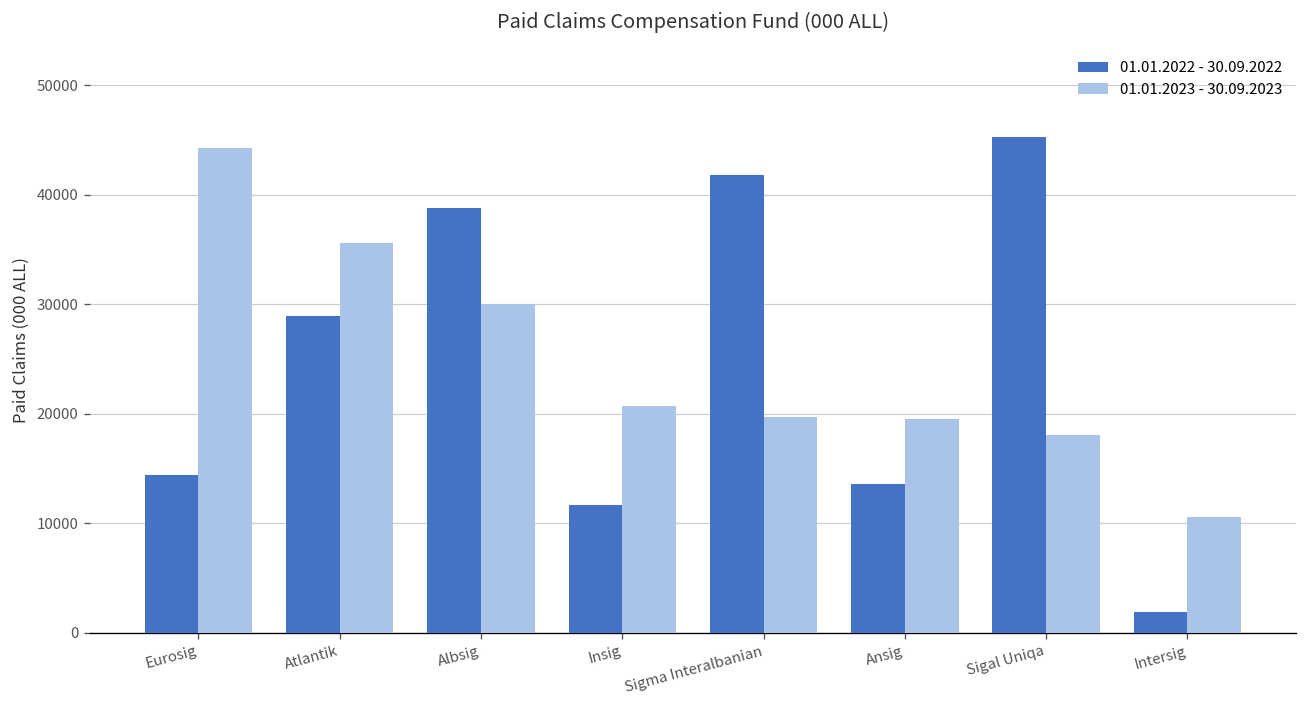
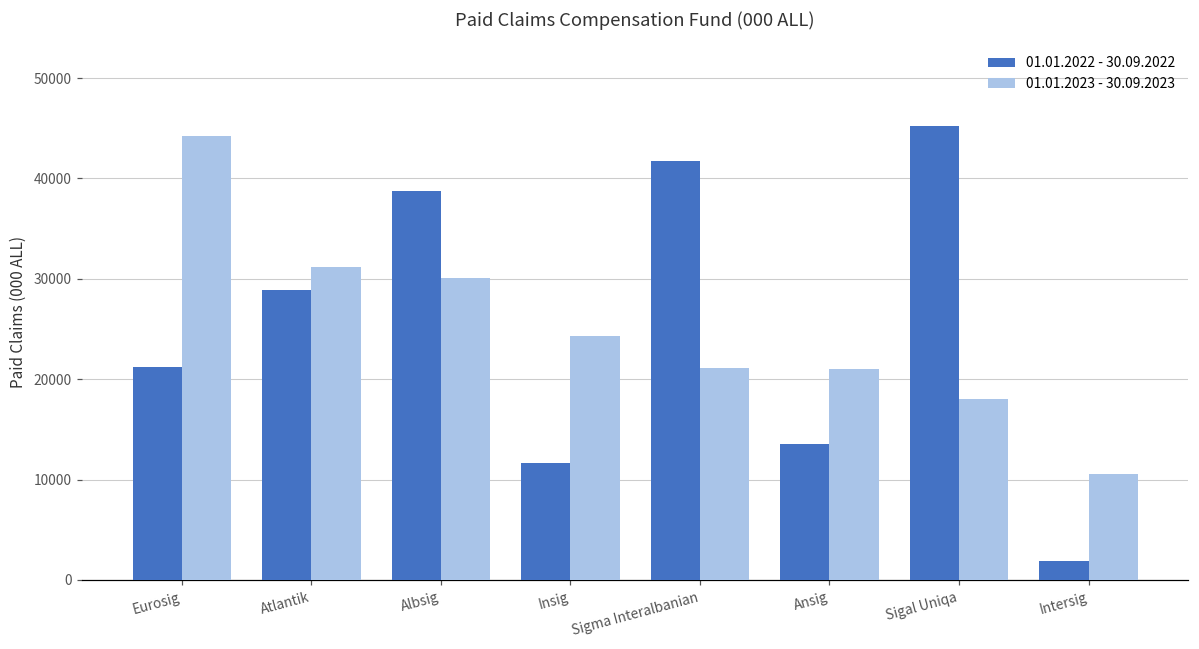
01.01.2022 - 30.09.2022, Eurosig: 14000 -> 21000
01.01.2023 - 30.09.2023, Atlantik: 36000 -> 31000
01.01.2023 - 30.09.2023, Insig: 21000 -> 24000
01.01.2023 - 30.09.2023, Sigma Interalbanian: 20000 -> 21000
01.01.2023 - 30.09.2023, Ansig: 20000 -> 21000
